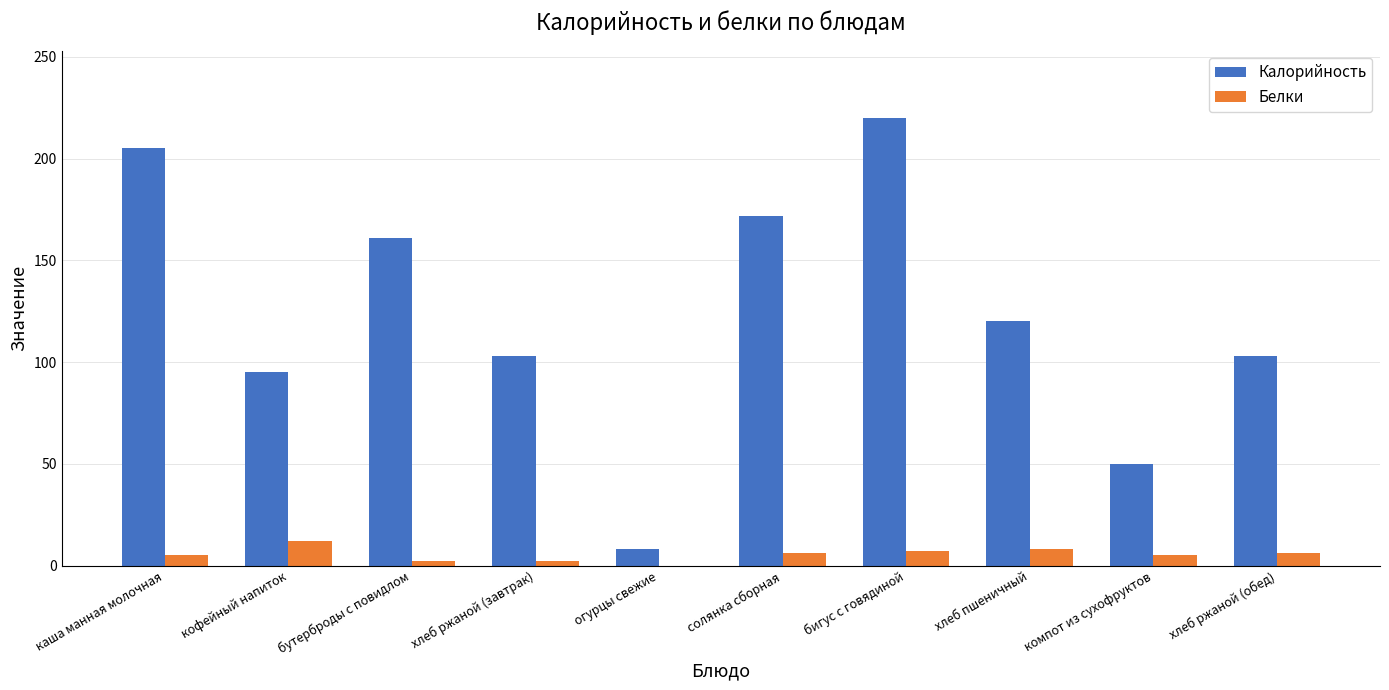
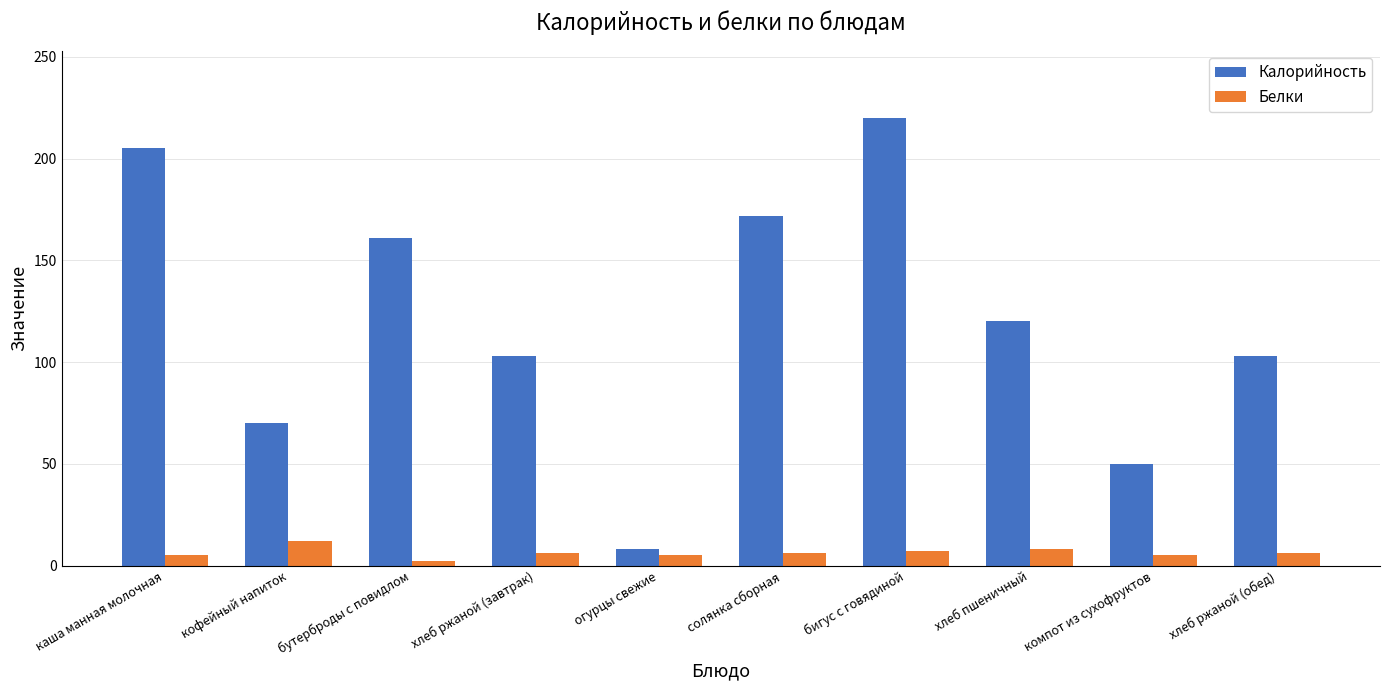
Калорийность, кофейный напиток: 95 -> 70
Белки, хлеб ржаной (завтрак): 2 -> 6
Белки, огурцы свежие: 0 -> 5
